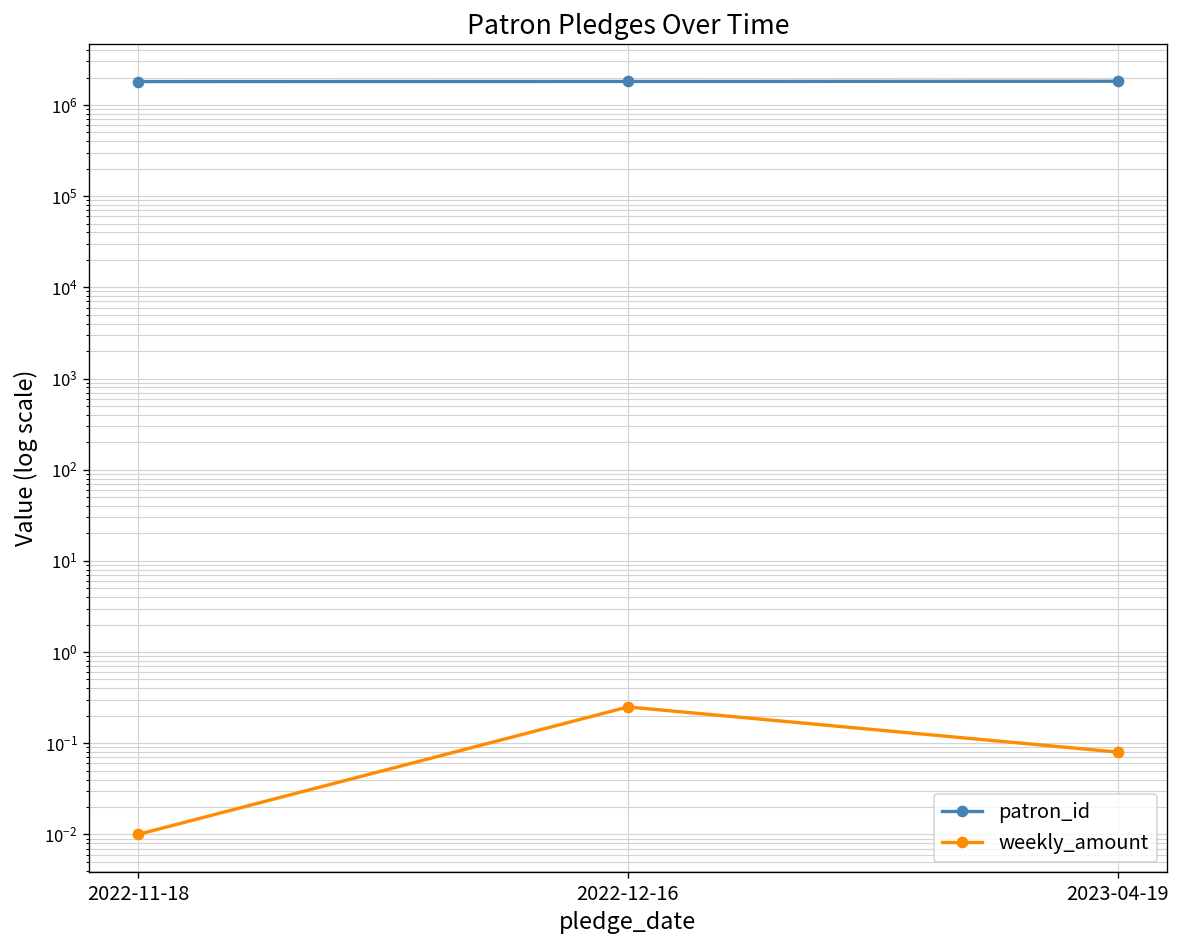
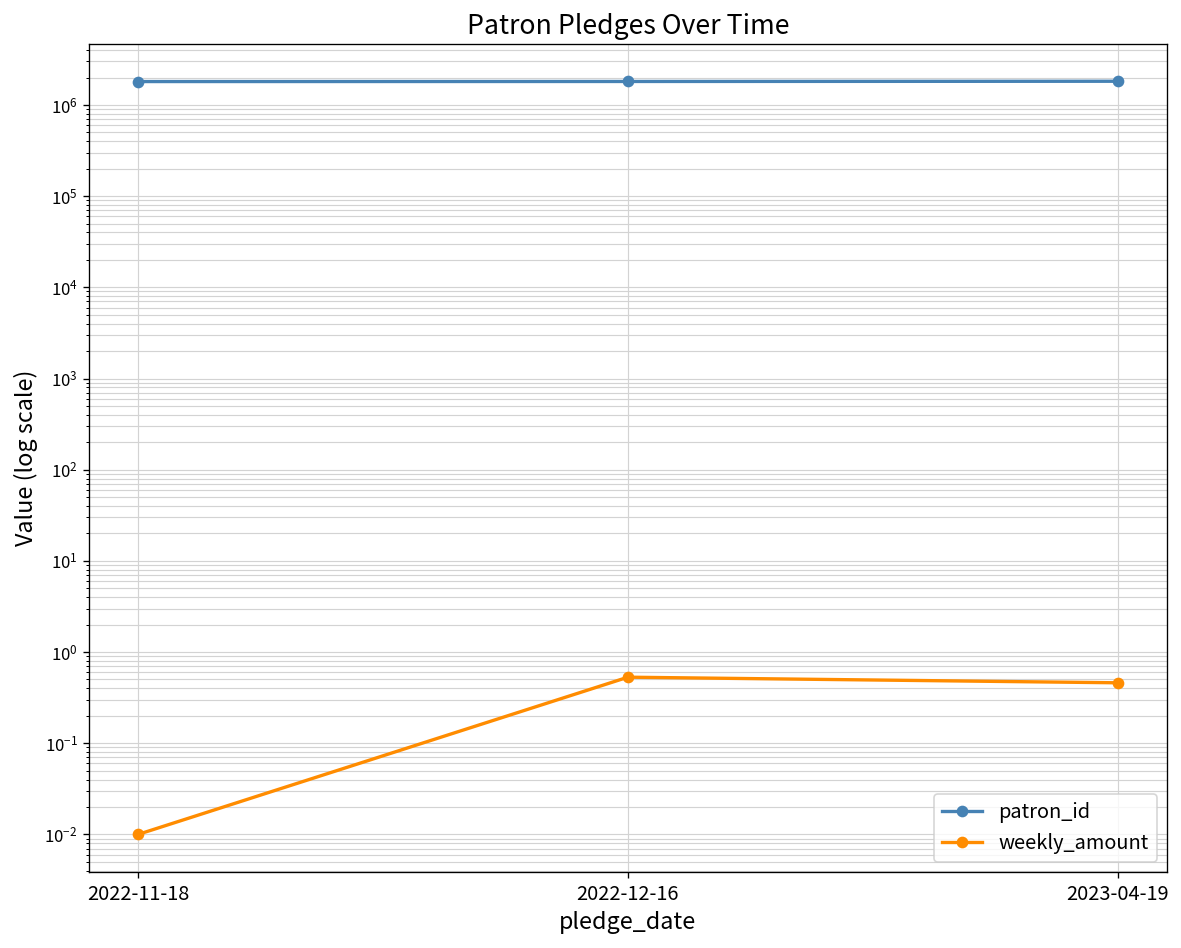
weekly_amount, 2022-12-16: 0.25 -> 0.5
weekly_amount, 2023-04-19: 0.08 -> 0.5
